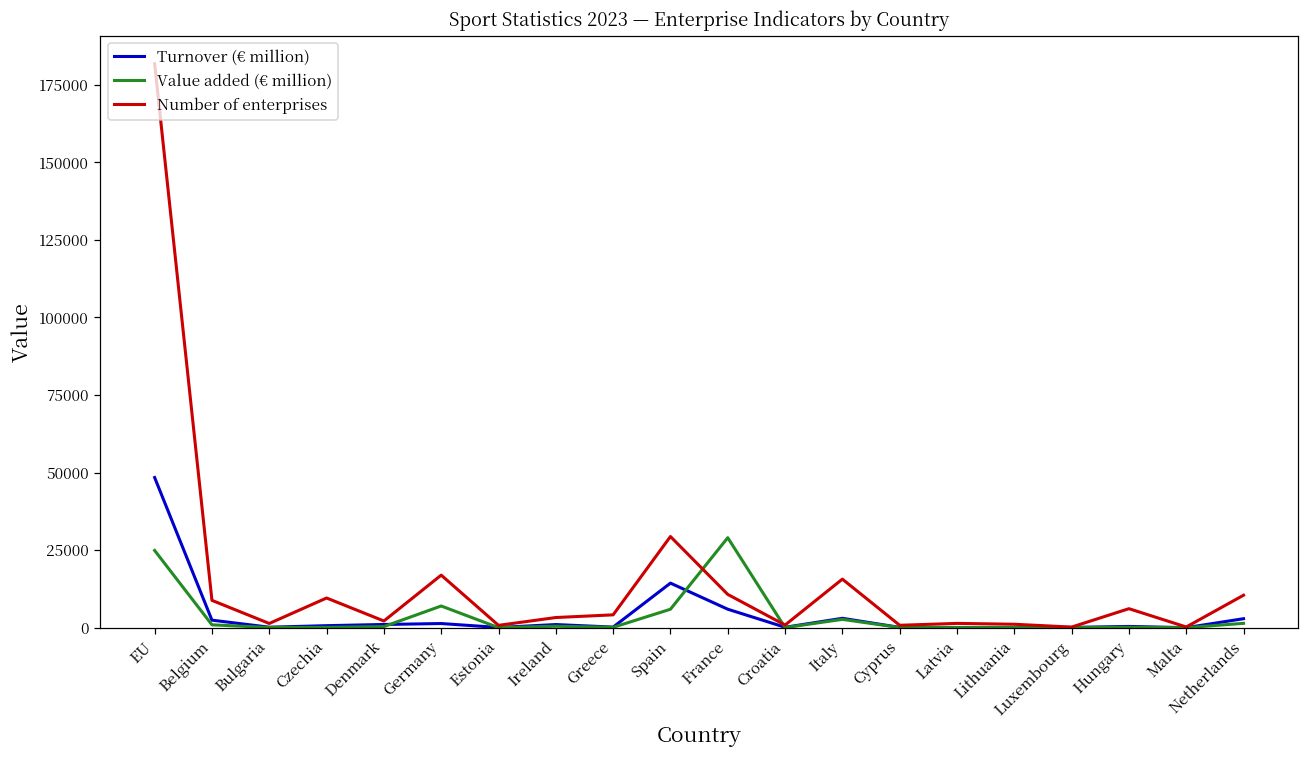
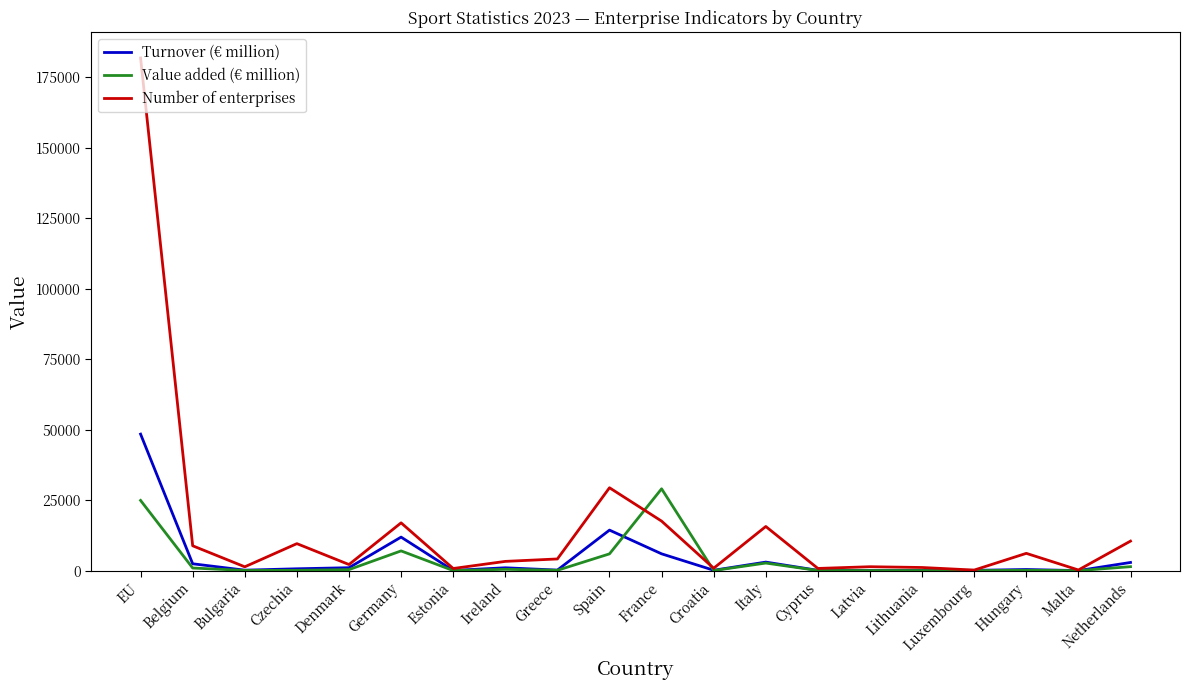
Turnover (€ million), Germany: 1000 -> 12000
Number of enterprises, France: 11000 -> 18000
